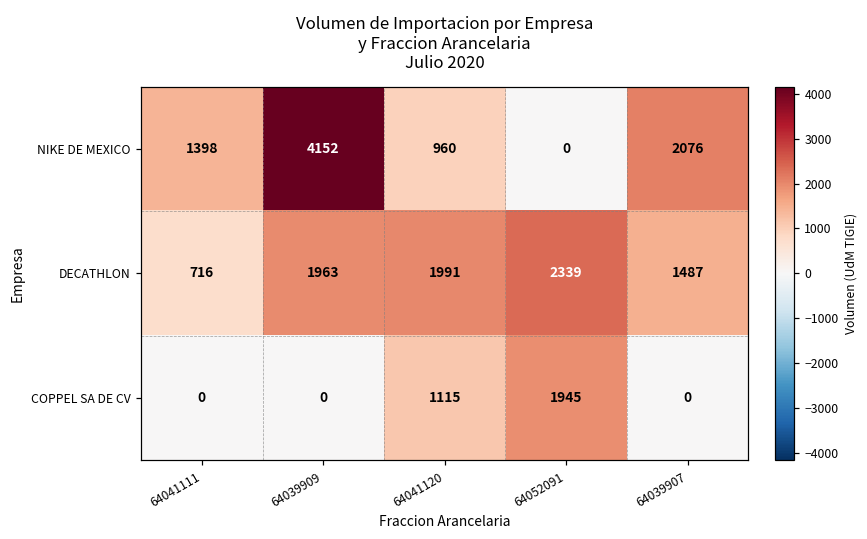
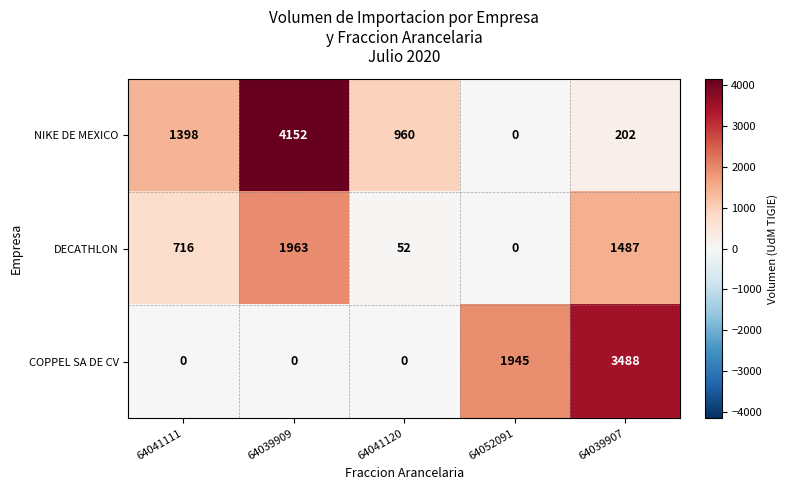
NIKE DE MEXICO, 64039907: 2076 -> 202
DECATHLON, 64041120: 1991 -> 52
DECATHLON, 64052091: 2339 -> 0
COPPEL SA DE CV, 64041120: 1115 -> 0
COPPEL SA DE CV, 64039907: 0 -> 3488
